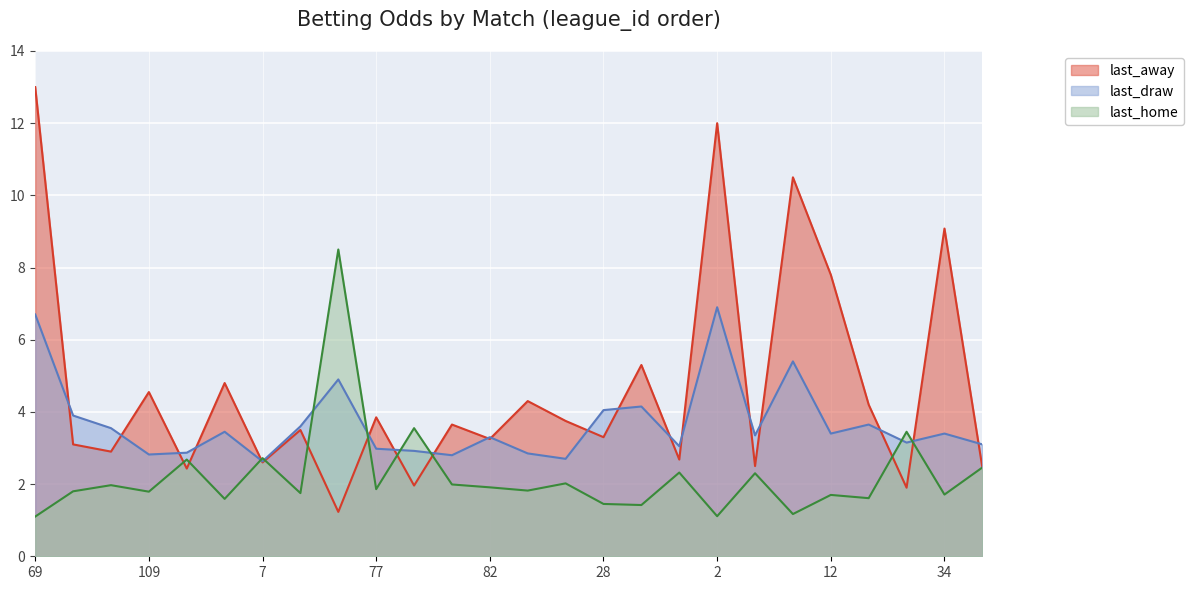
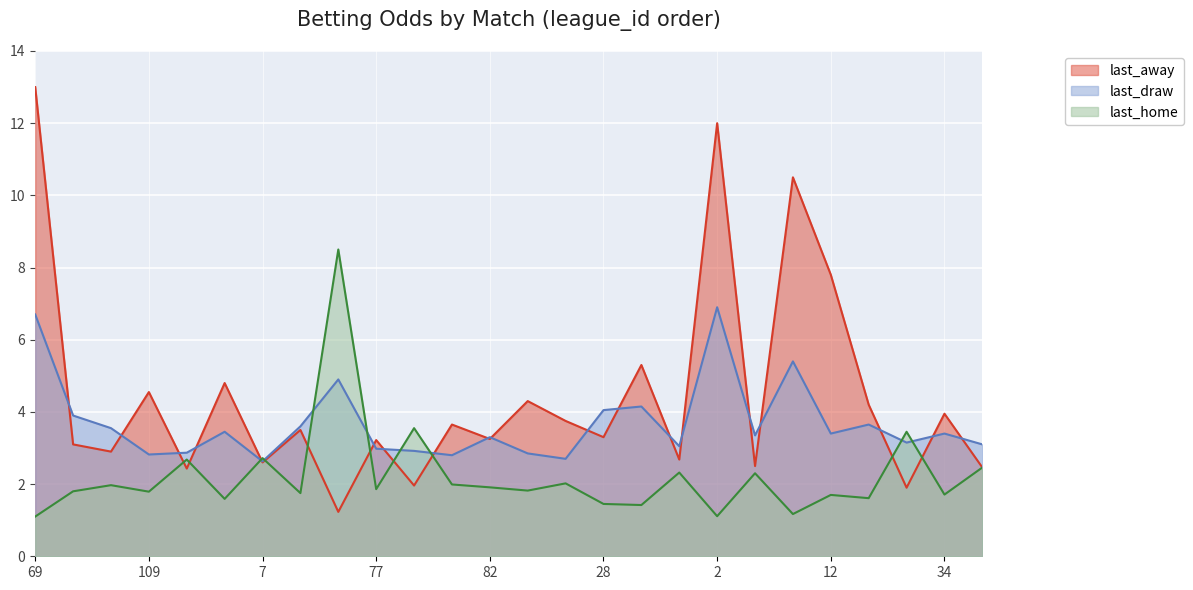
last_away, 77: 3.9 -> 3.2
last_away, 34: 9.1 -> 4.0
